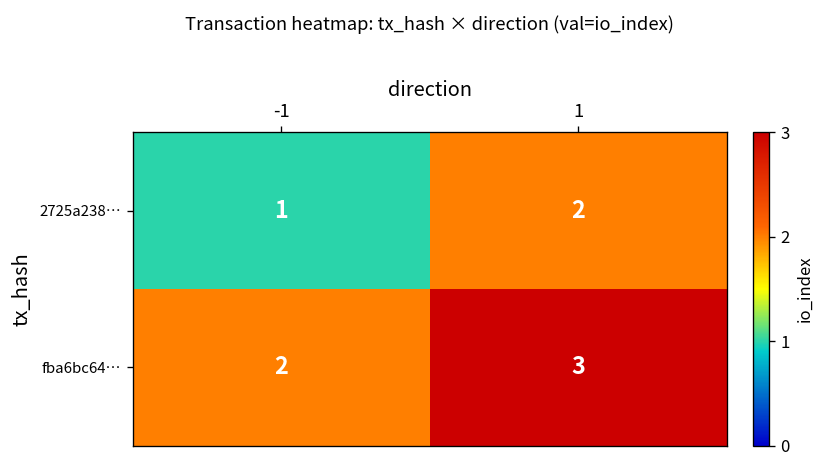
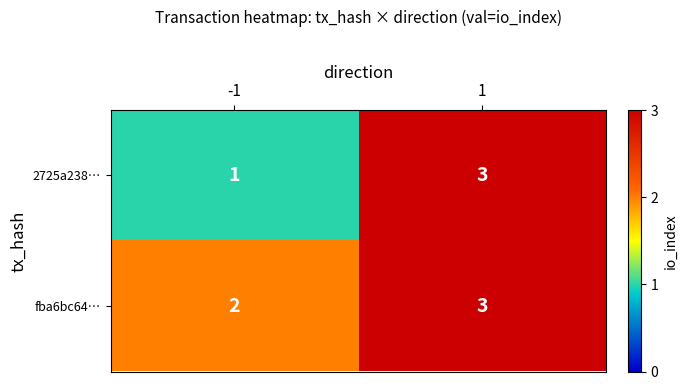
2725a238…, 1: 2 -> 3
